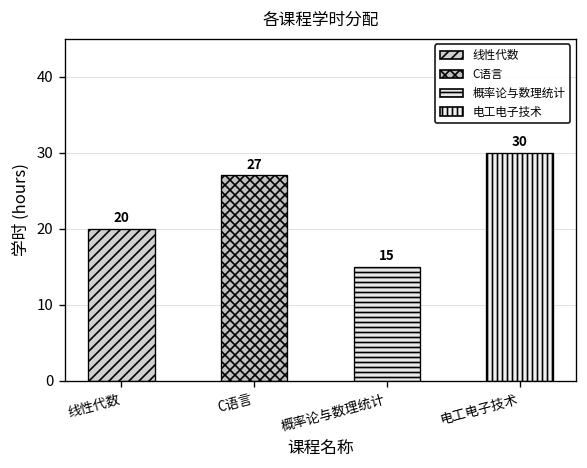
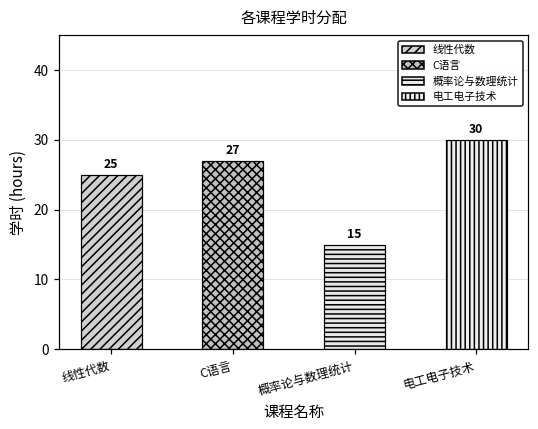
线性代数: 20 -> 25
